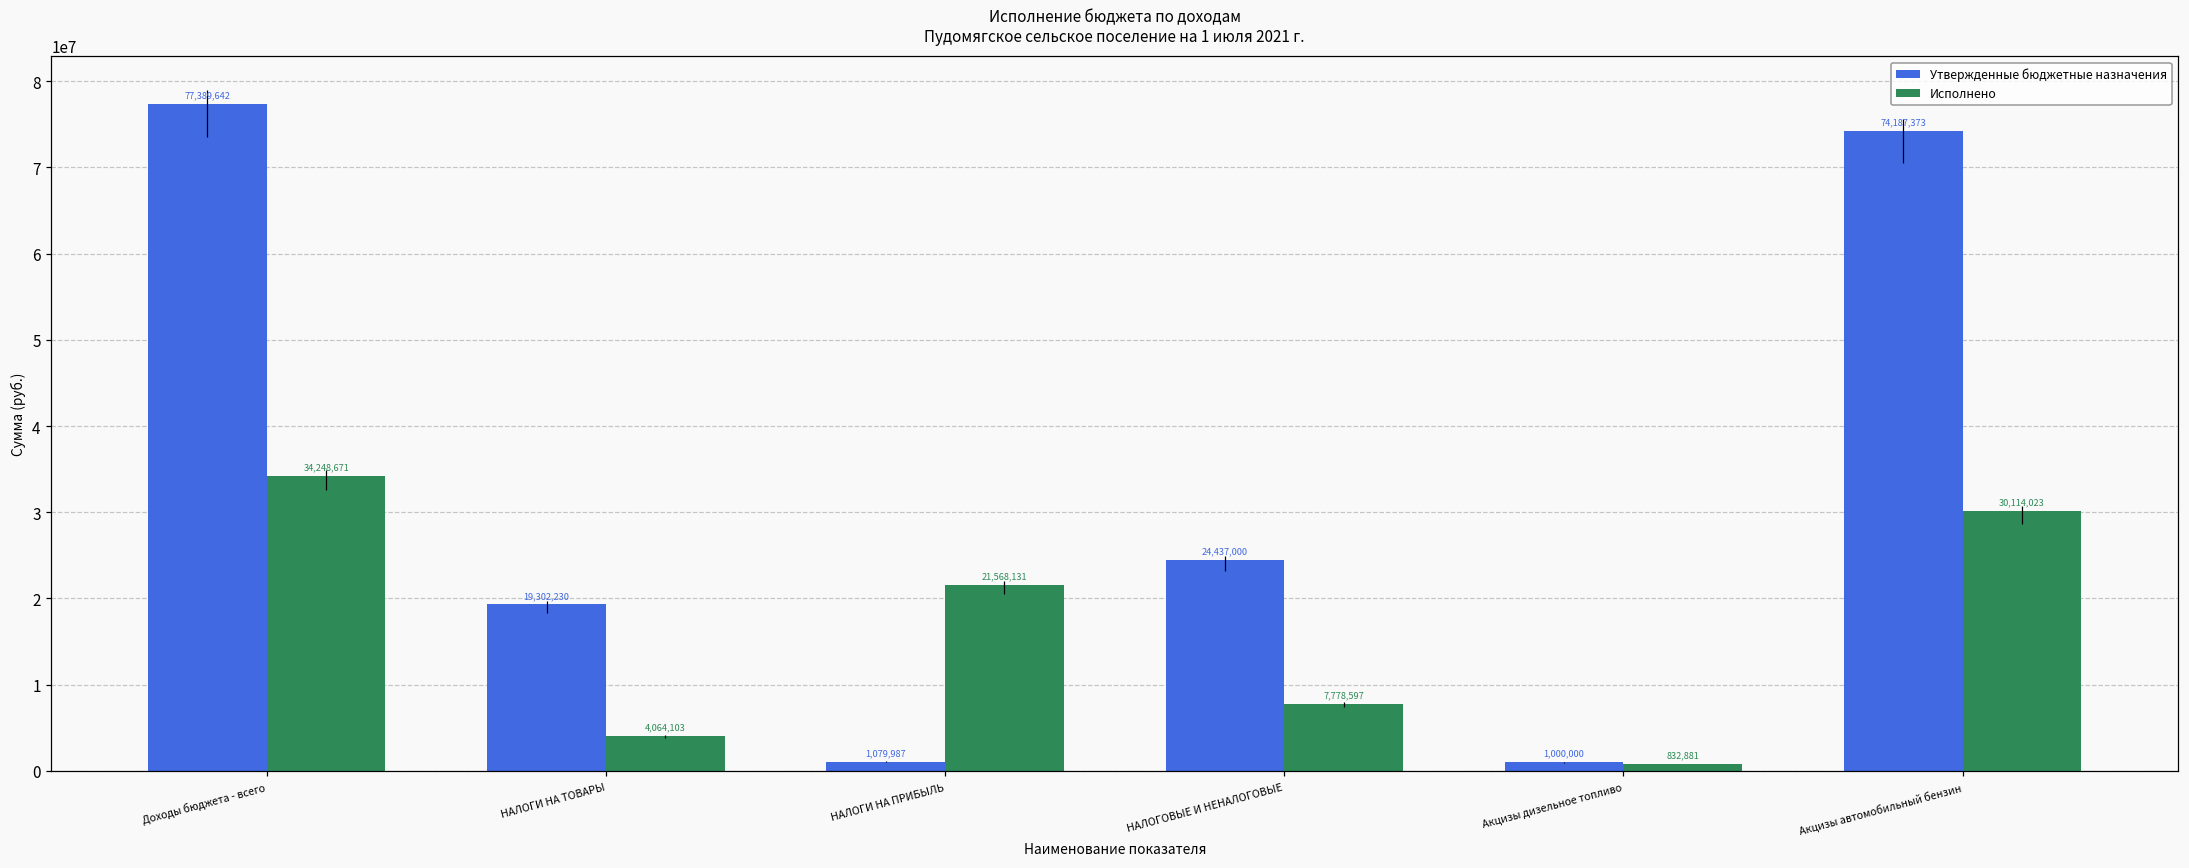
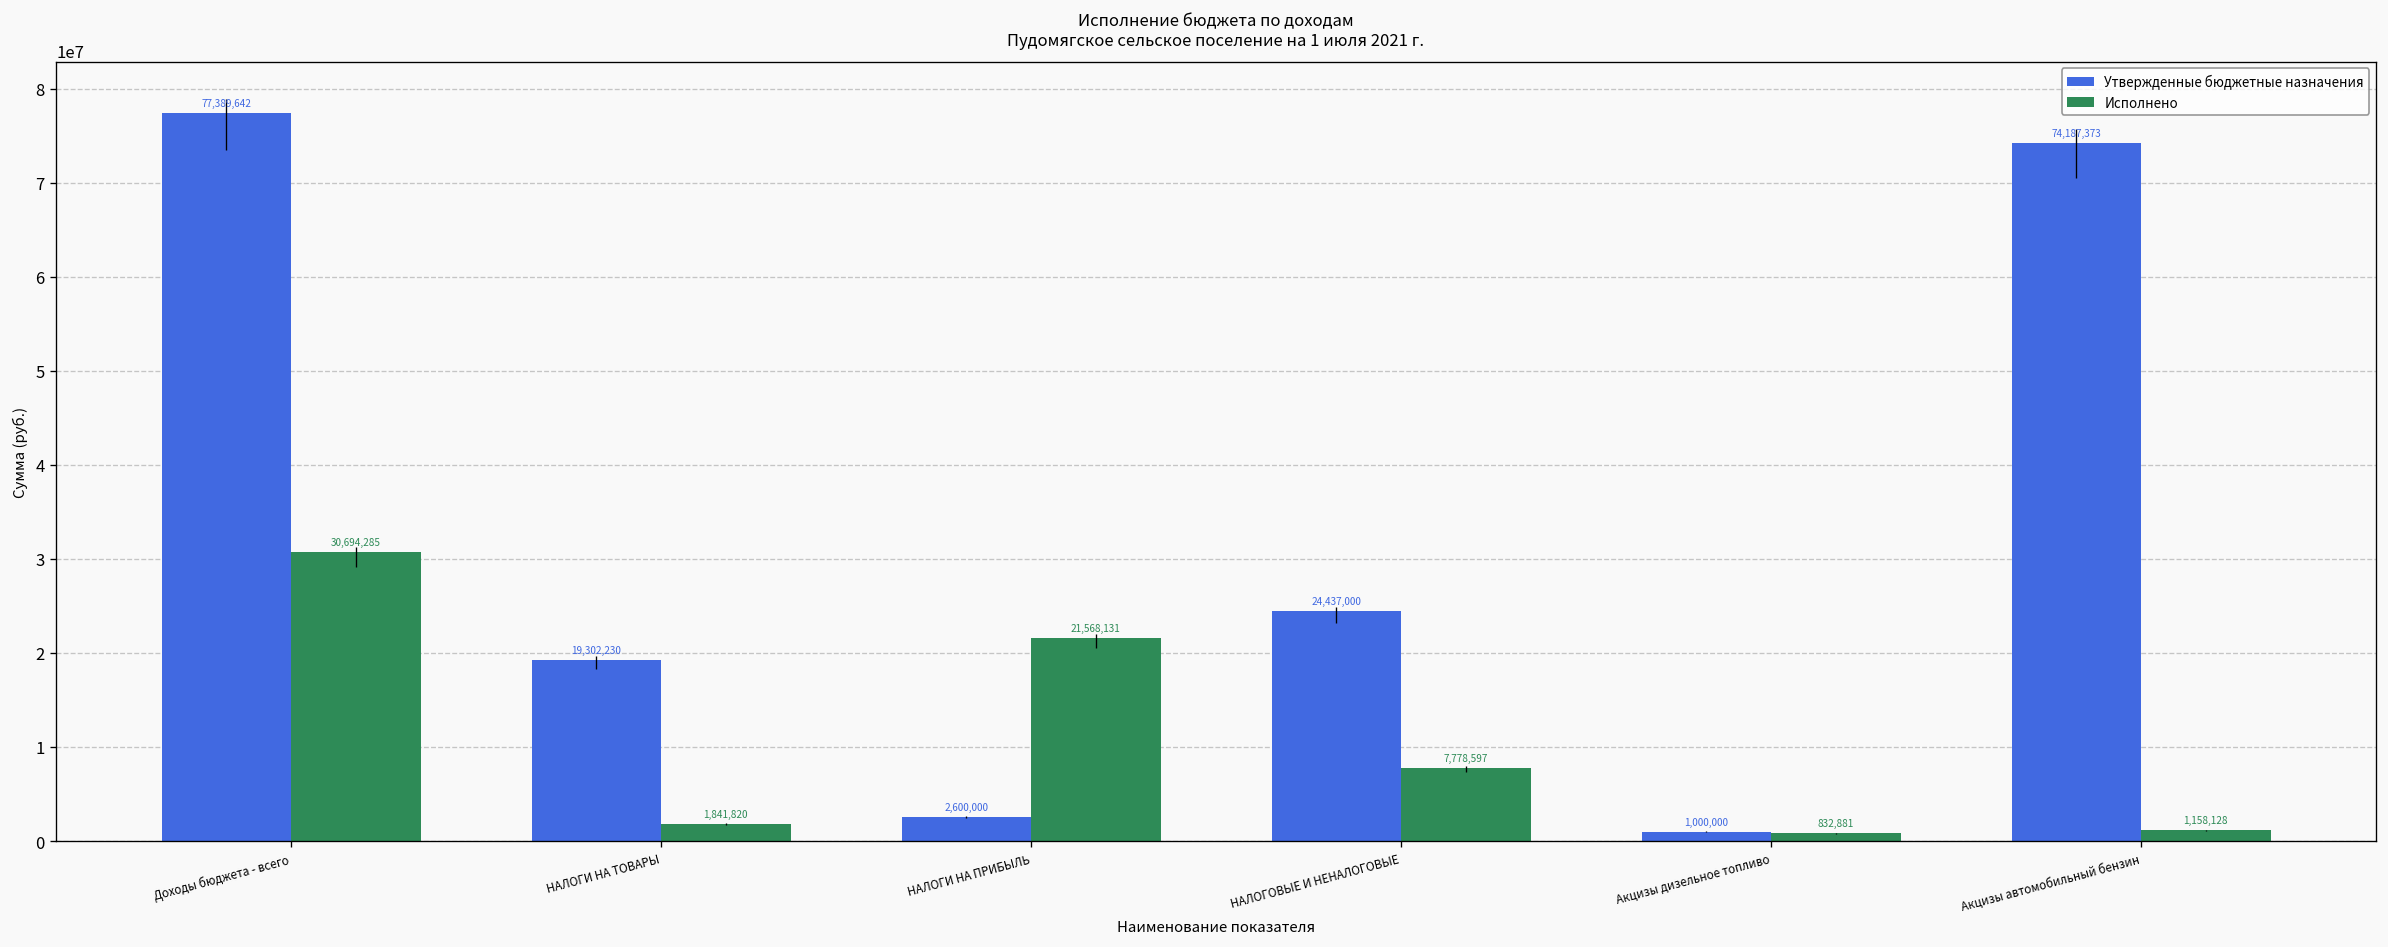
Исполнено, Доходы бюджета - всего: 34,248,671 -> 30,694,285
Исполнено, НАЛОГИ НА ТОВАРЫ: 4,064,103 -> 1,841,820
Утвержденные бюджетные назначения, НАЛОГИ НА ПРИБЫЛЬ: 1,079,987 -> 2,600,000
Исполнено, Акцизы автомобильный бензин: 30,114,023 -> 1,158,128
